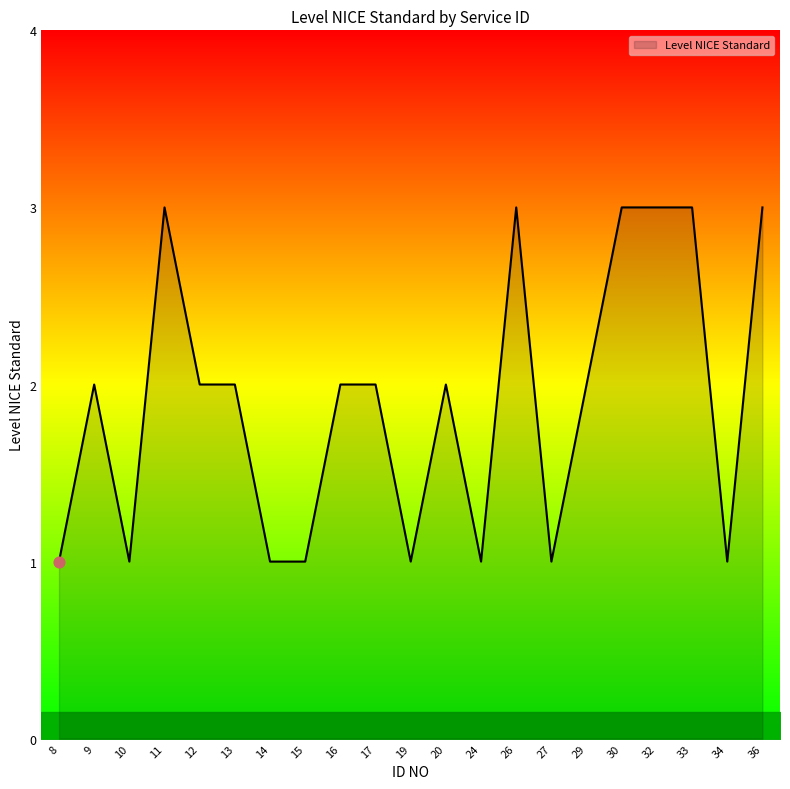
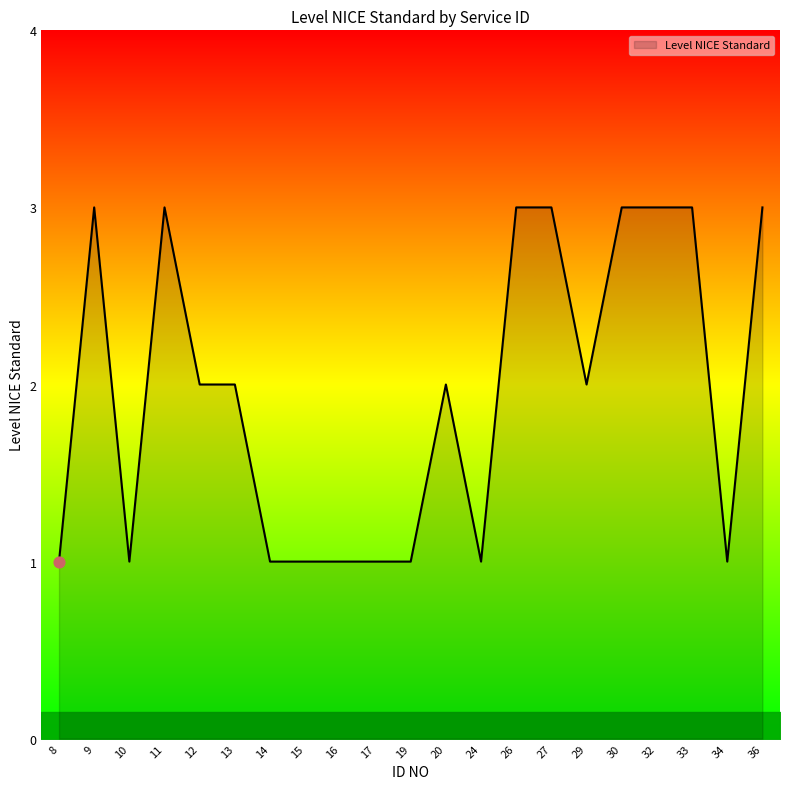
Level NICE Standard, 9: 2 -> 3
Level NICE Standard, 16: 2 -> 1
Level NICE Standard, 17: 2 -> 1
Level NICE Standard, 27: 1 -> 3
